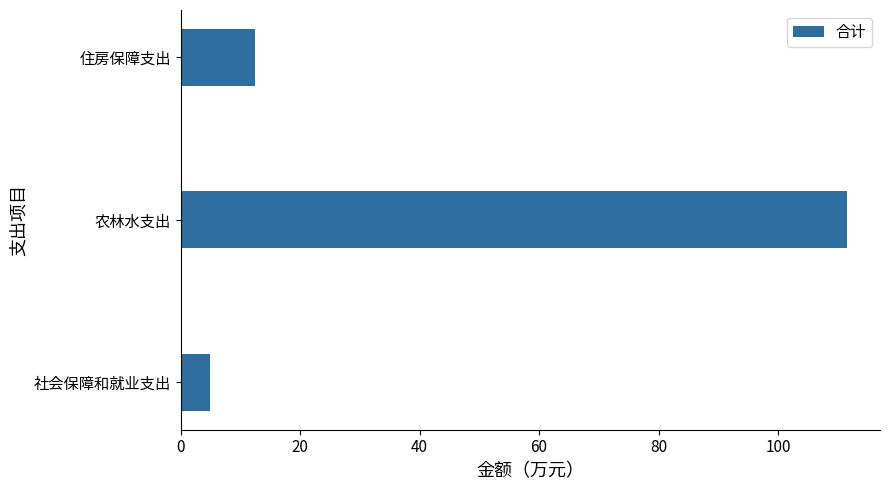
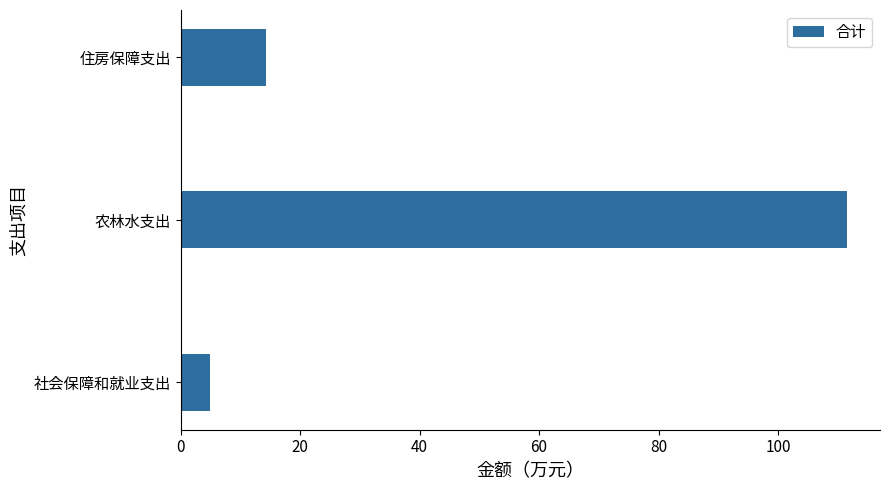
住房保障支出: 12 -> 14
